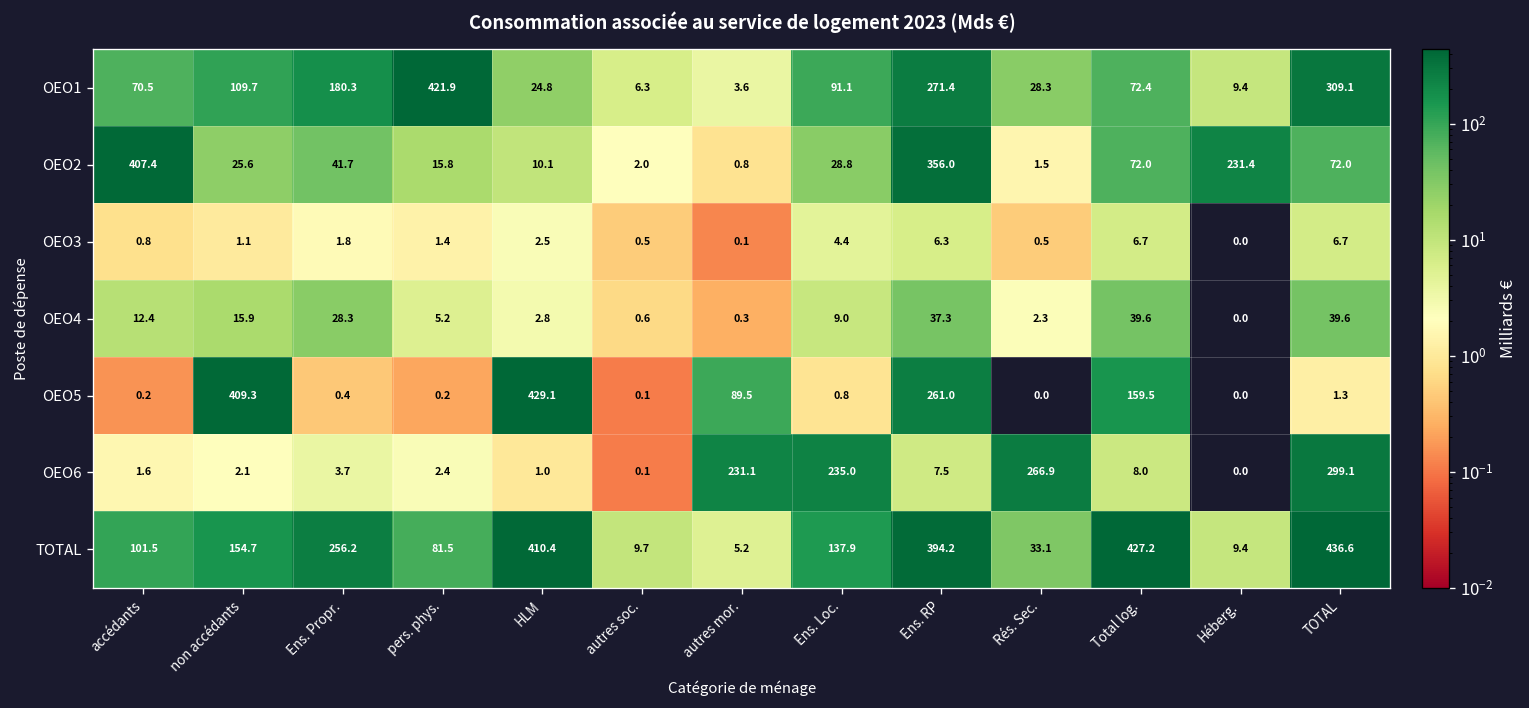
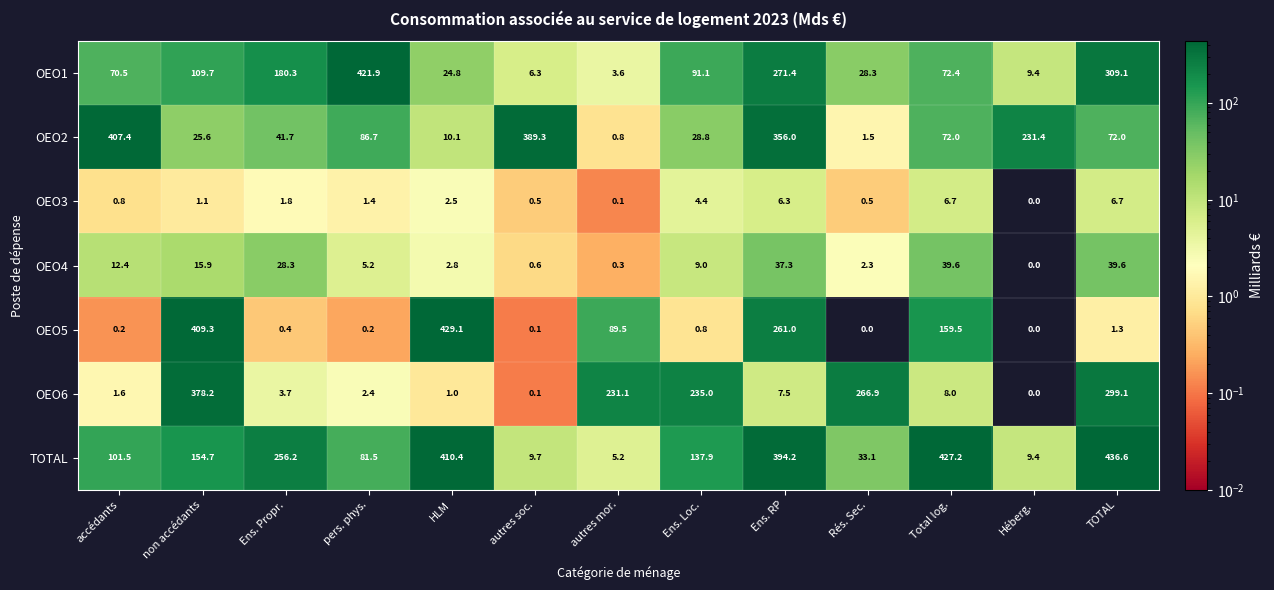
OEO2, pers. phys.: 15.8 -> 86.7
OEO2, autres soc.: 2.0 -> 389.3
OEO6, non accédants: 2.1 -> 378.2
